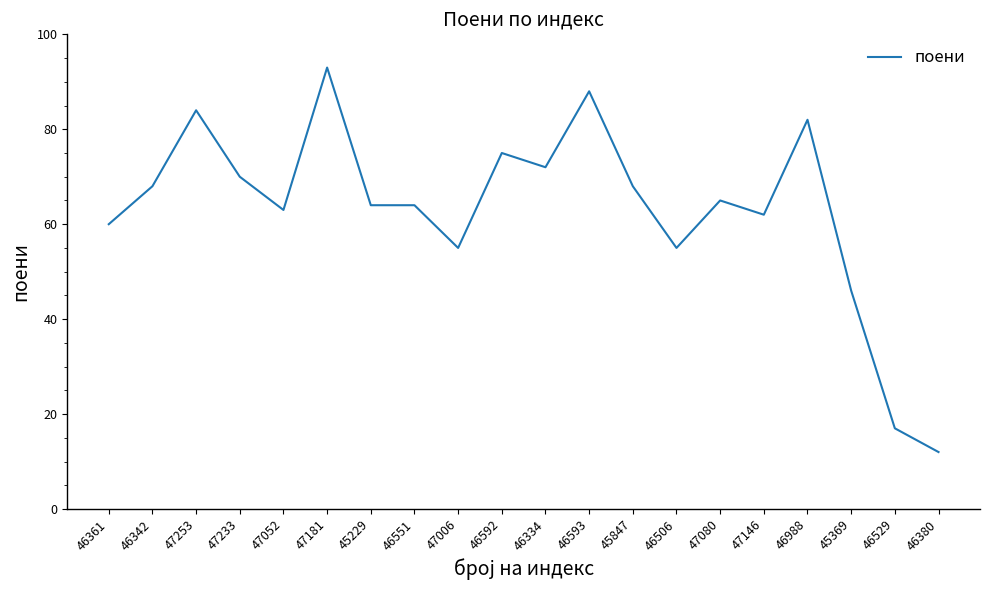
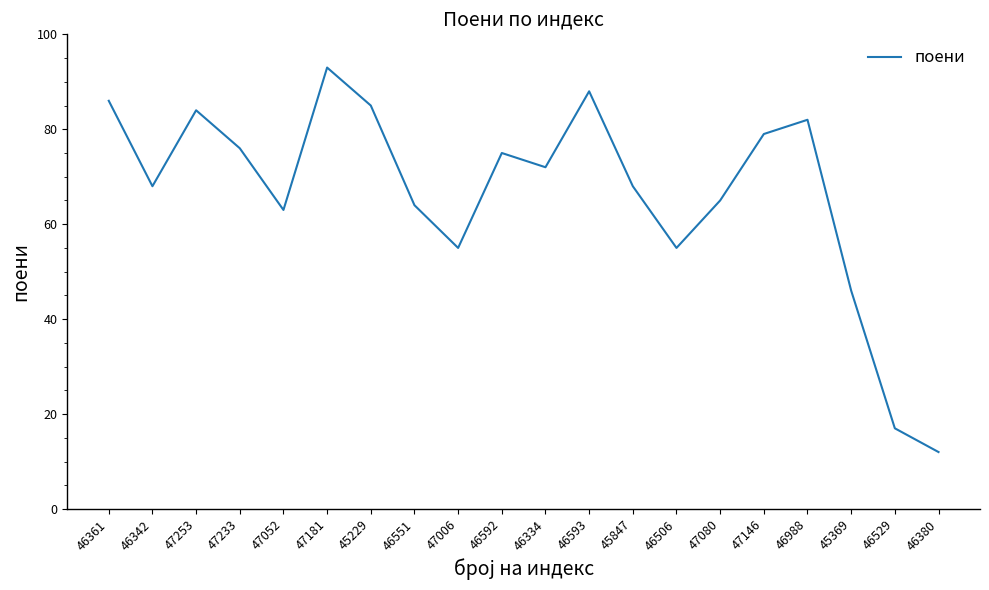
46361: 60 -> 86
47233: 70 -> 76
45229: 64 -> 85
47146: 62 -> 79
